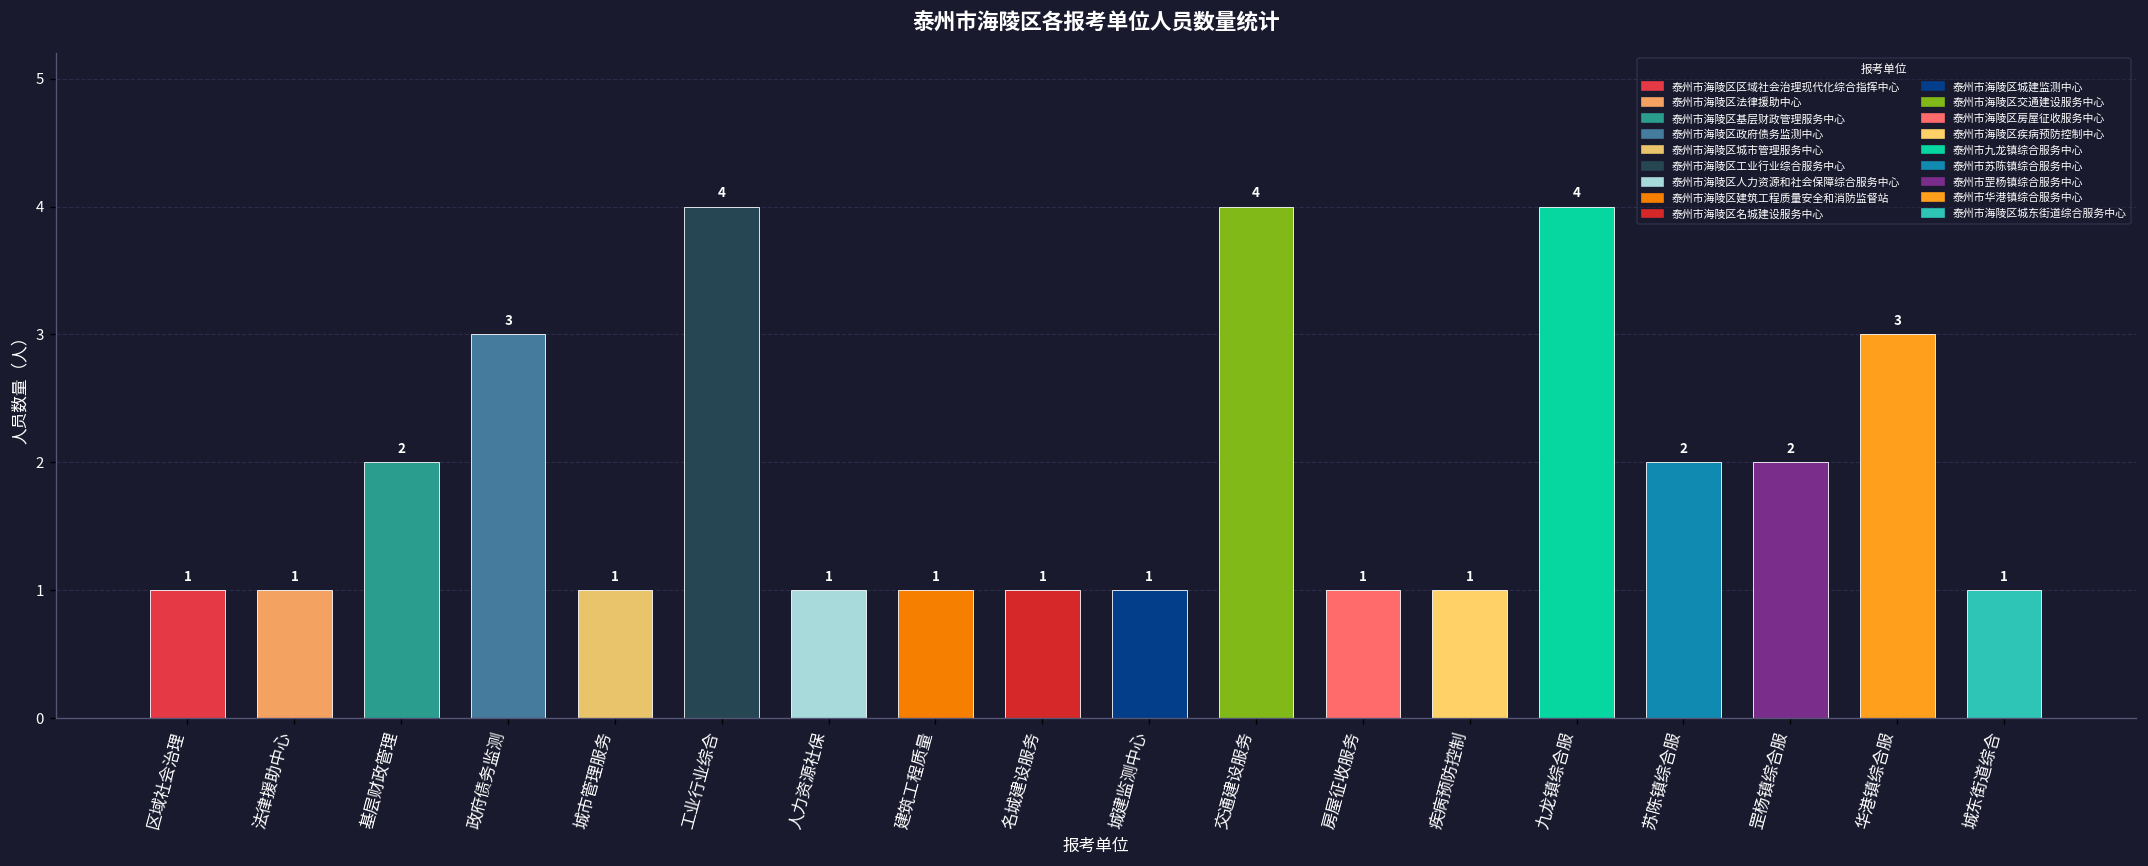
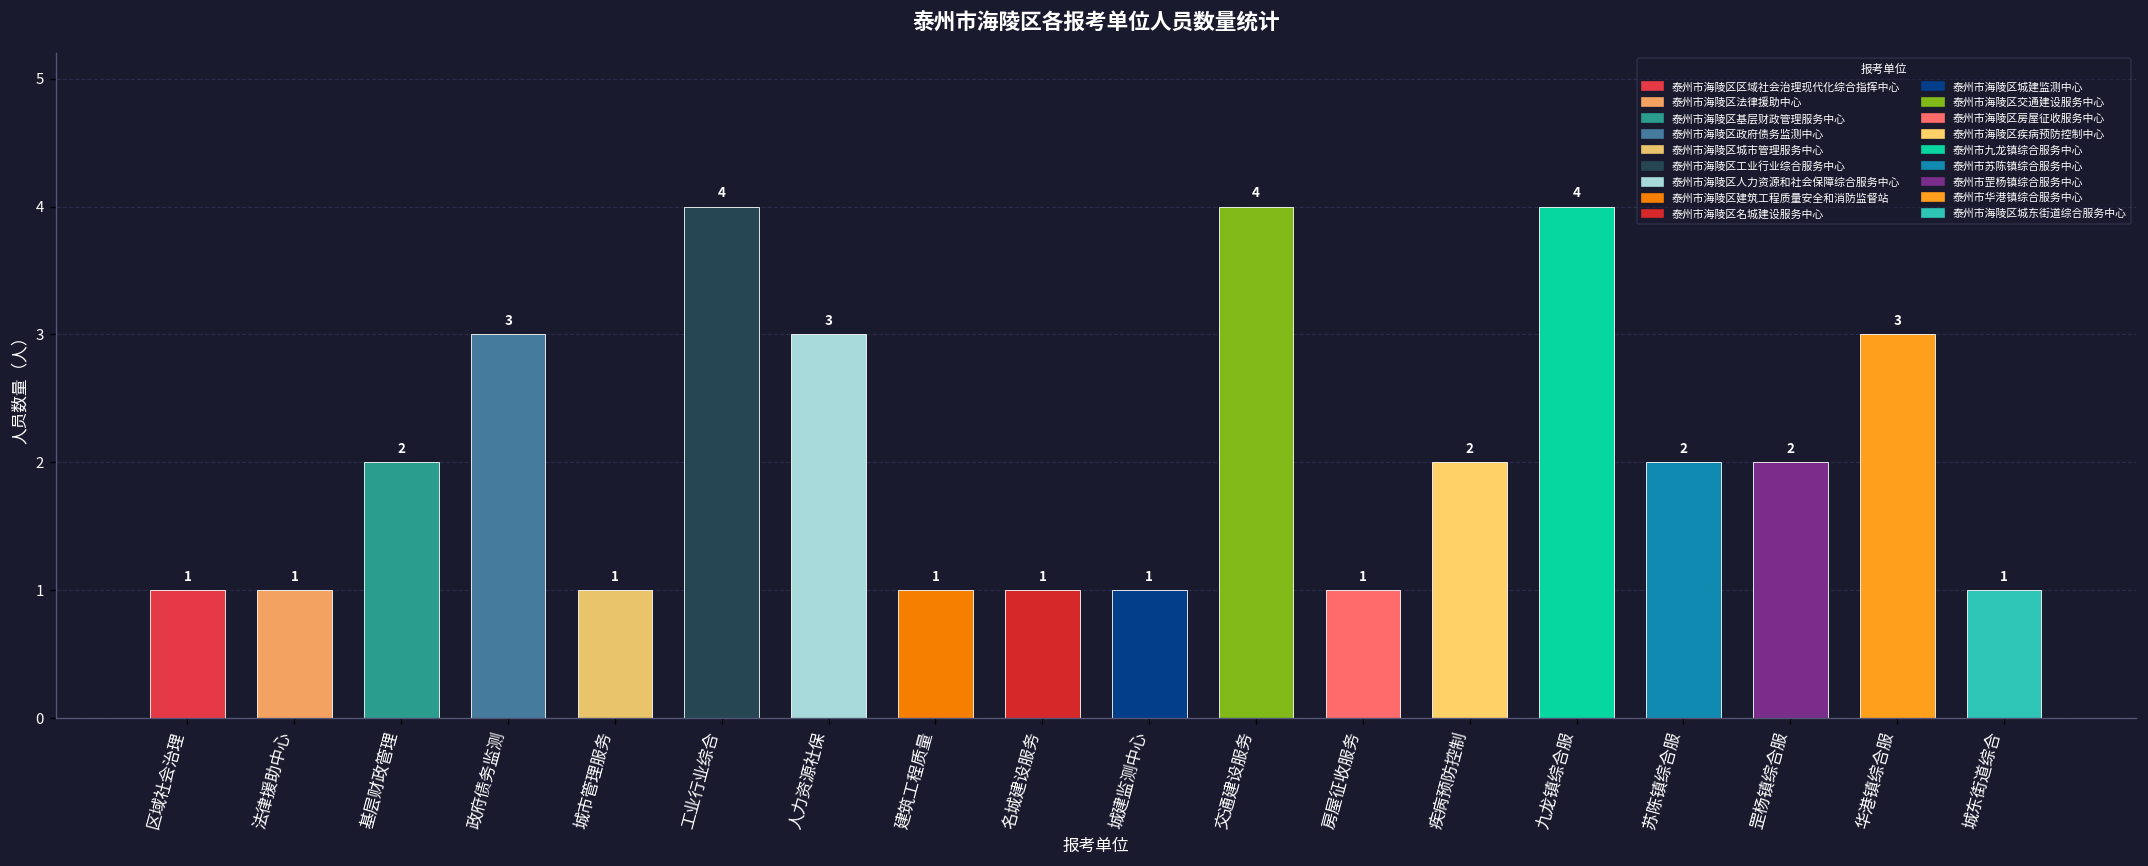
人力资源社保: 1 -> 3
疾病预防控制: 1 -> 2
